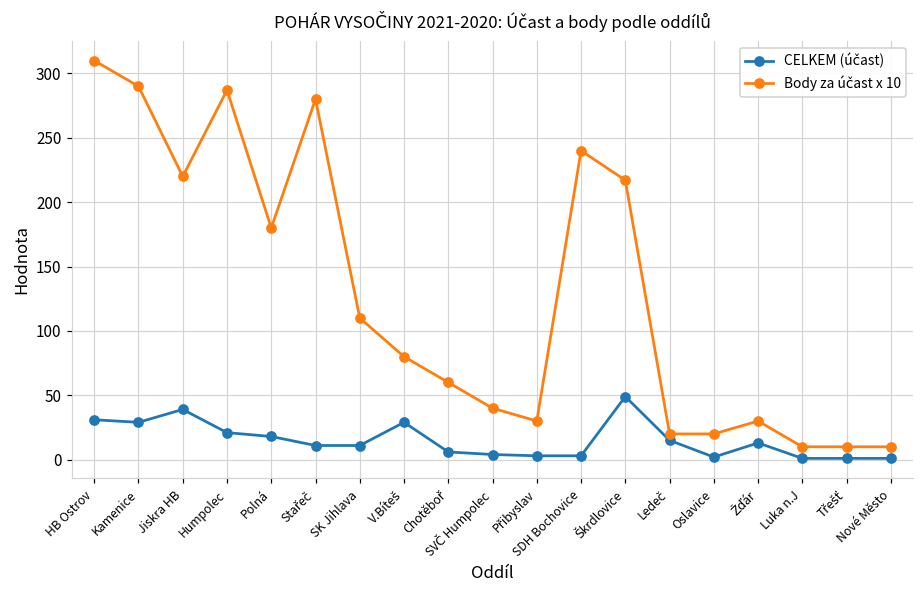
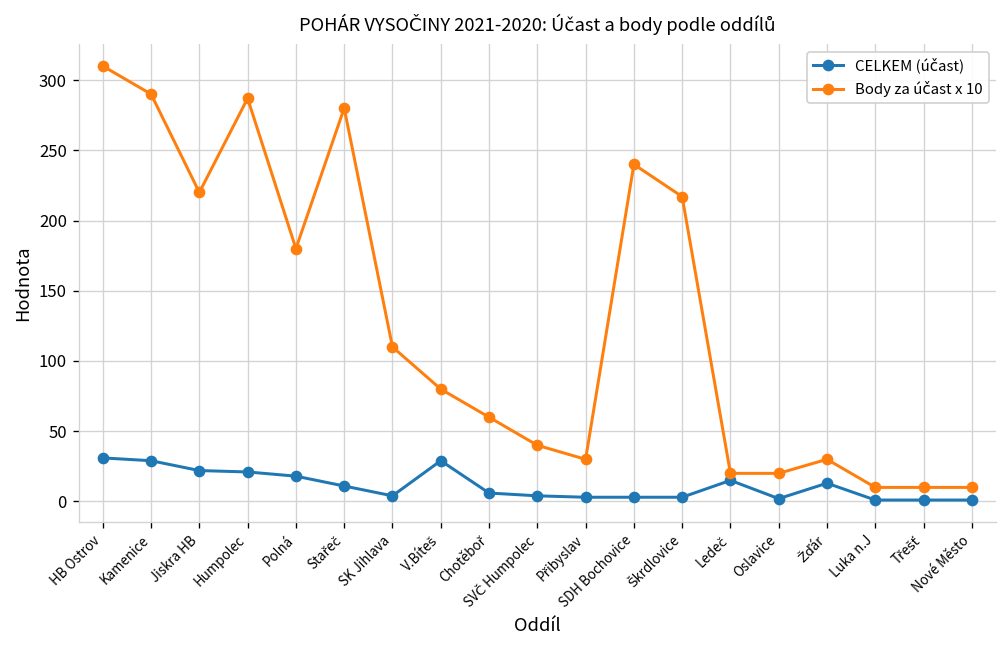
CELKEM (účast), Jiskra HB: 39 -> 22
CELKEM (účast), SK Jihlava: 11 -> 4
CELKEM (účast), Škrdlovice: 49 -> 3
